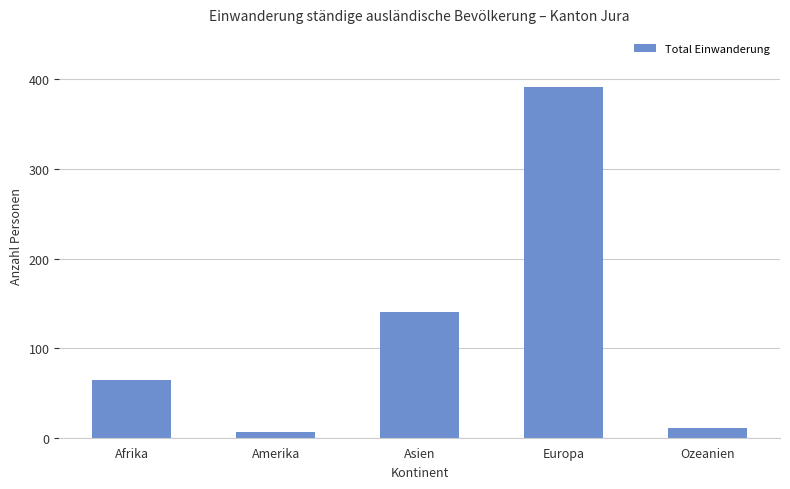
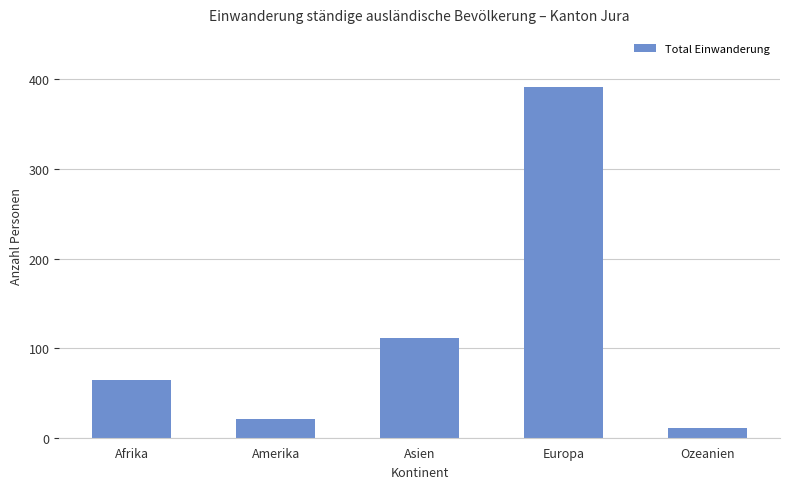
Amerika: 10 -> 20
Asien: 140 -> 110
